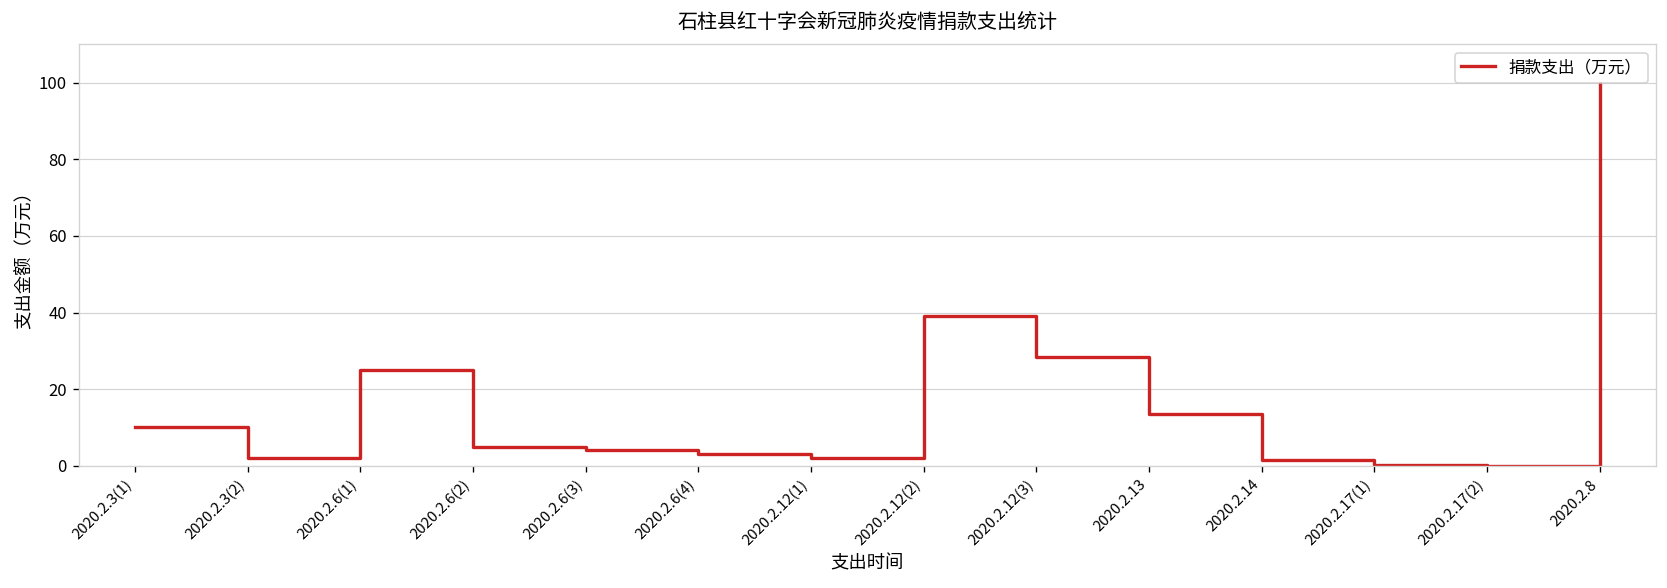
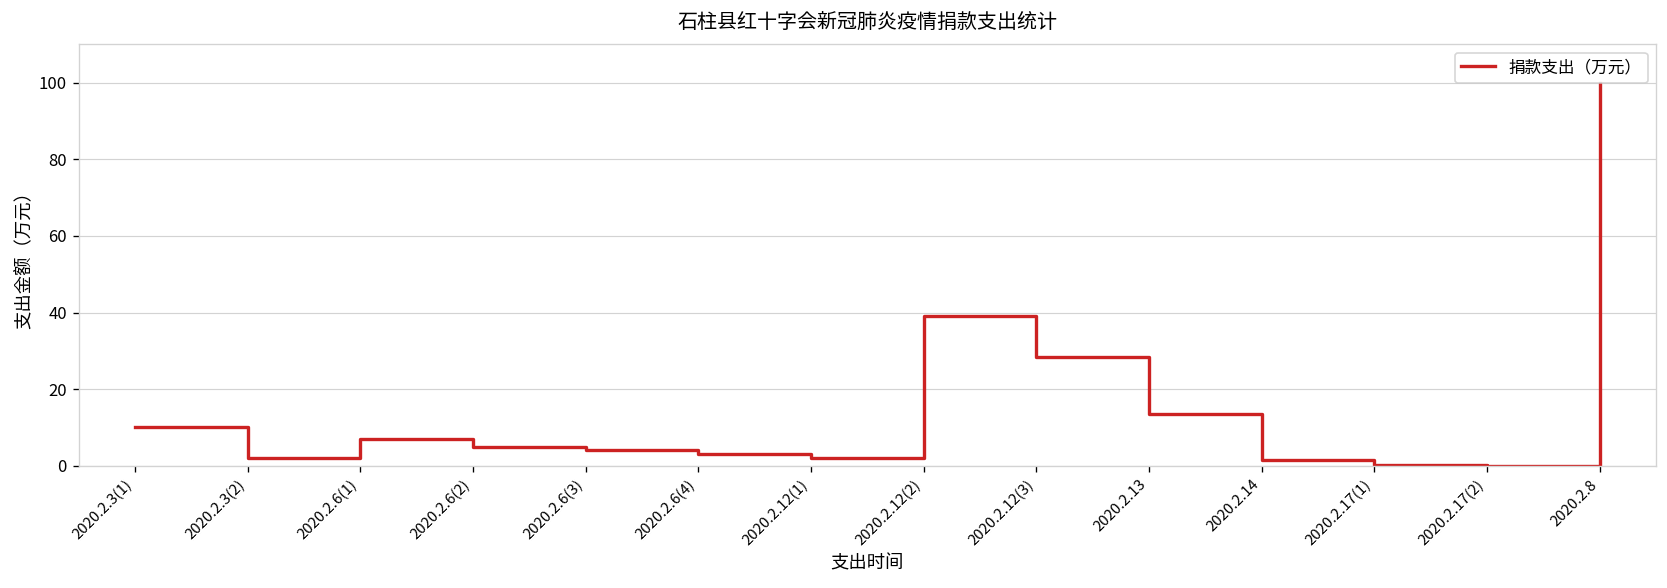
2020.2.6(1): 25 -> 7
